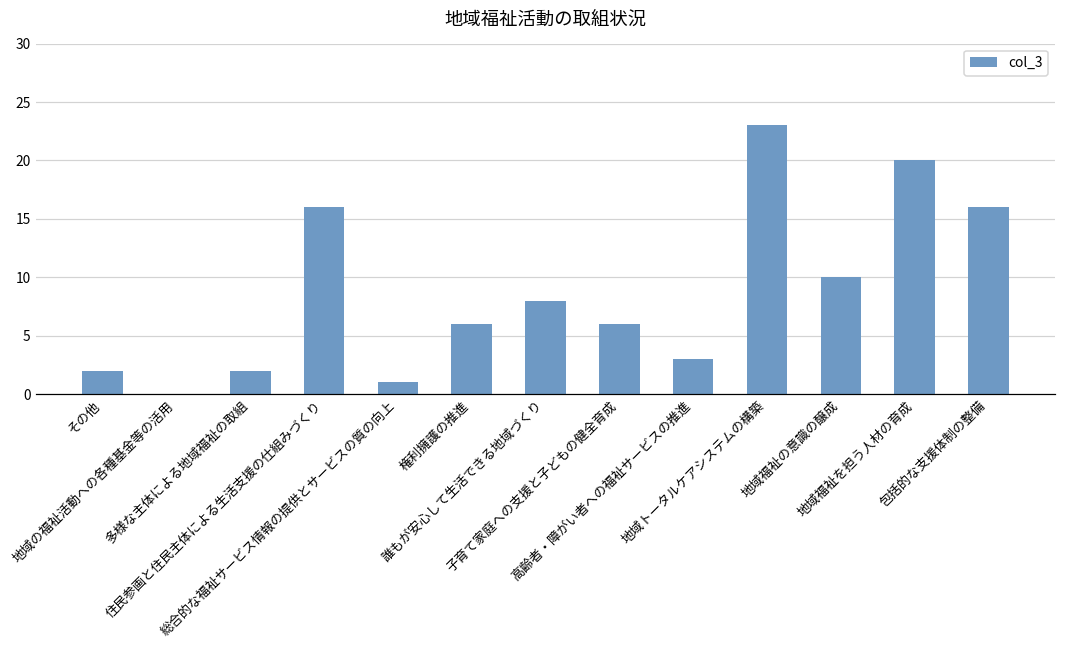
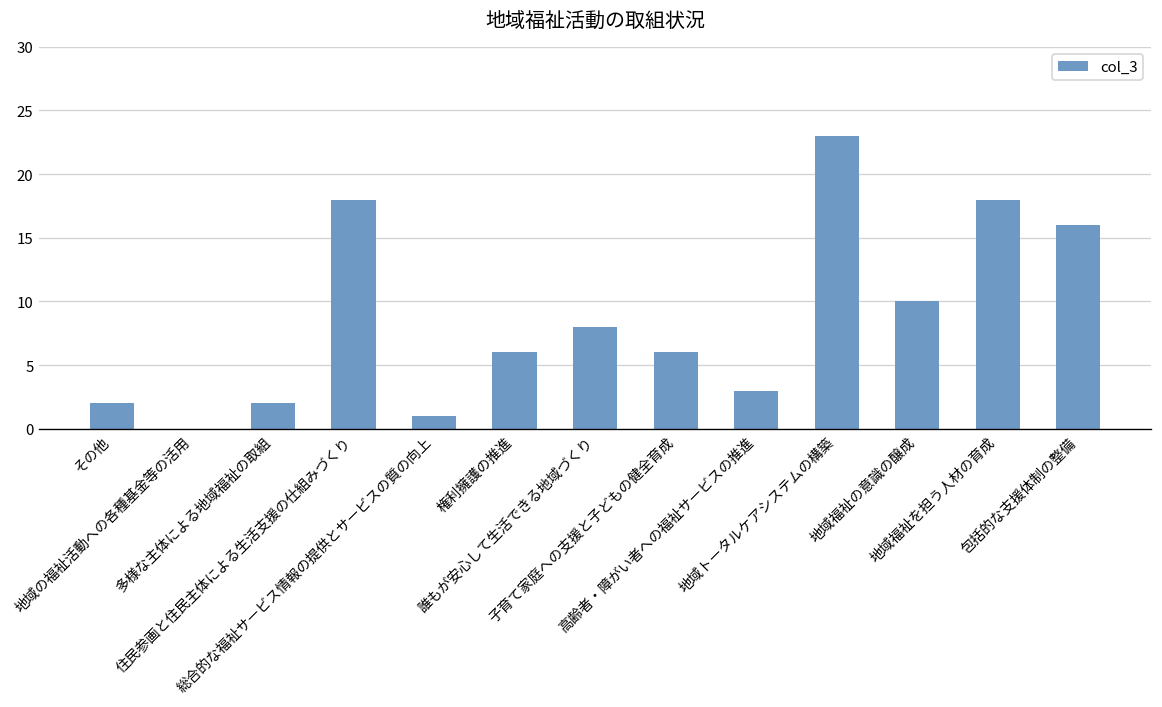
住民参画と住民主体による生活支援の仕組みづくり: 16 -> 18
地域福祉を担う人材の育成: 20 -> 18
